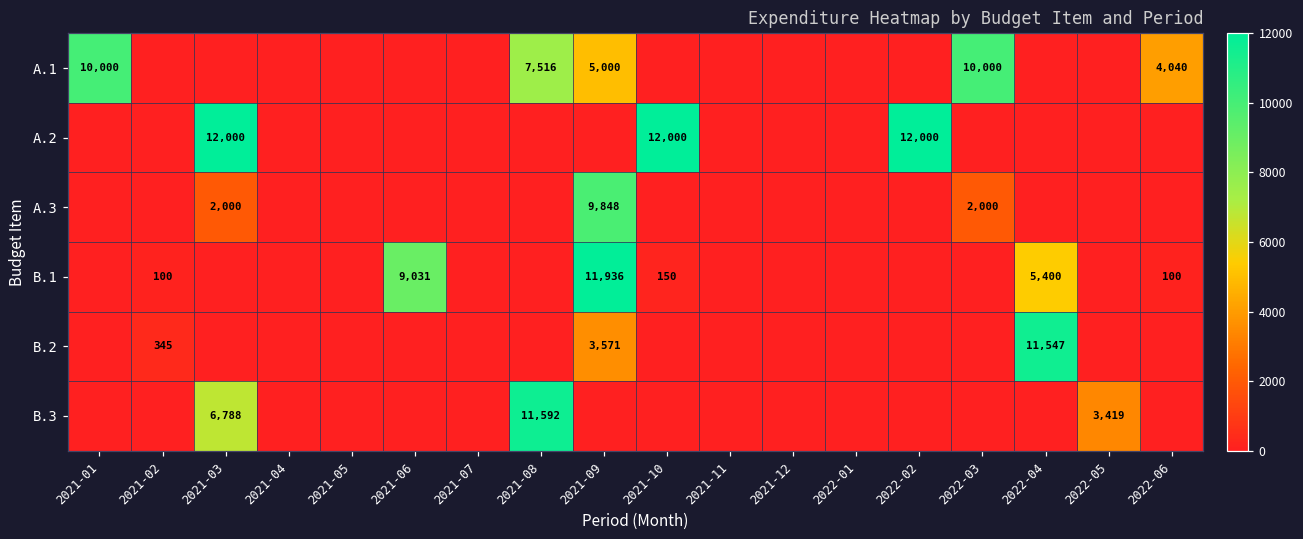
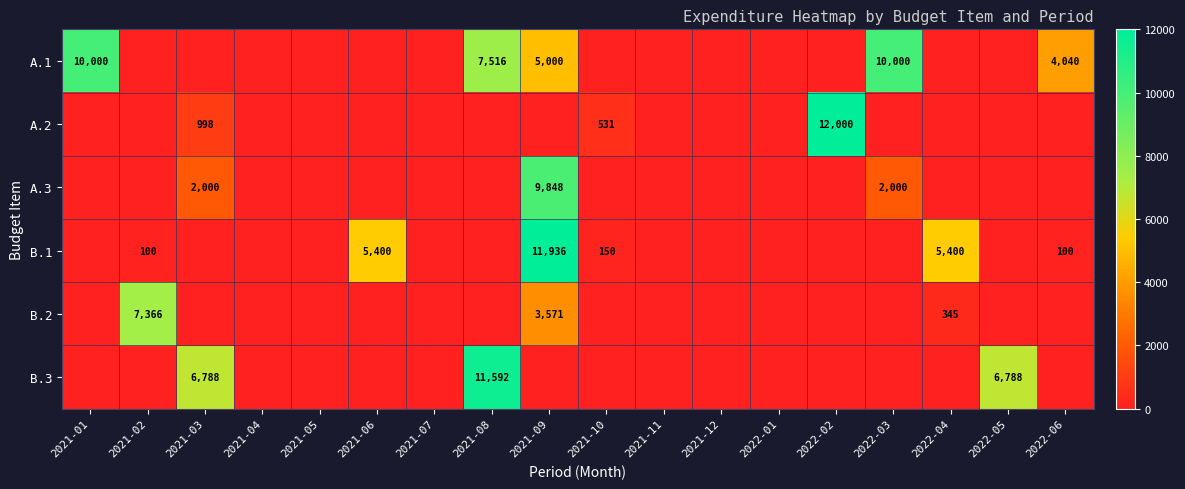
A.2, 2021-03: 12,000 -> 998
A.2, 2021-10: 12,000 -> 531
B.1, 2021-06: 9,031 -> 5,400
B.2, 2021-02: 345 -> 7,366
B.2, 2022-04: 11,547 -> 345
B.3, 2022-05: 3,419 -> 6,788
